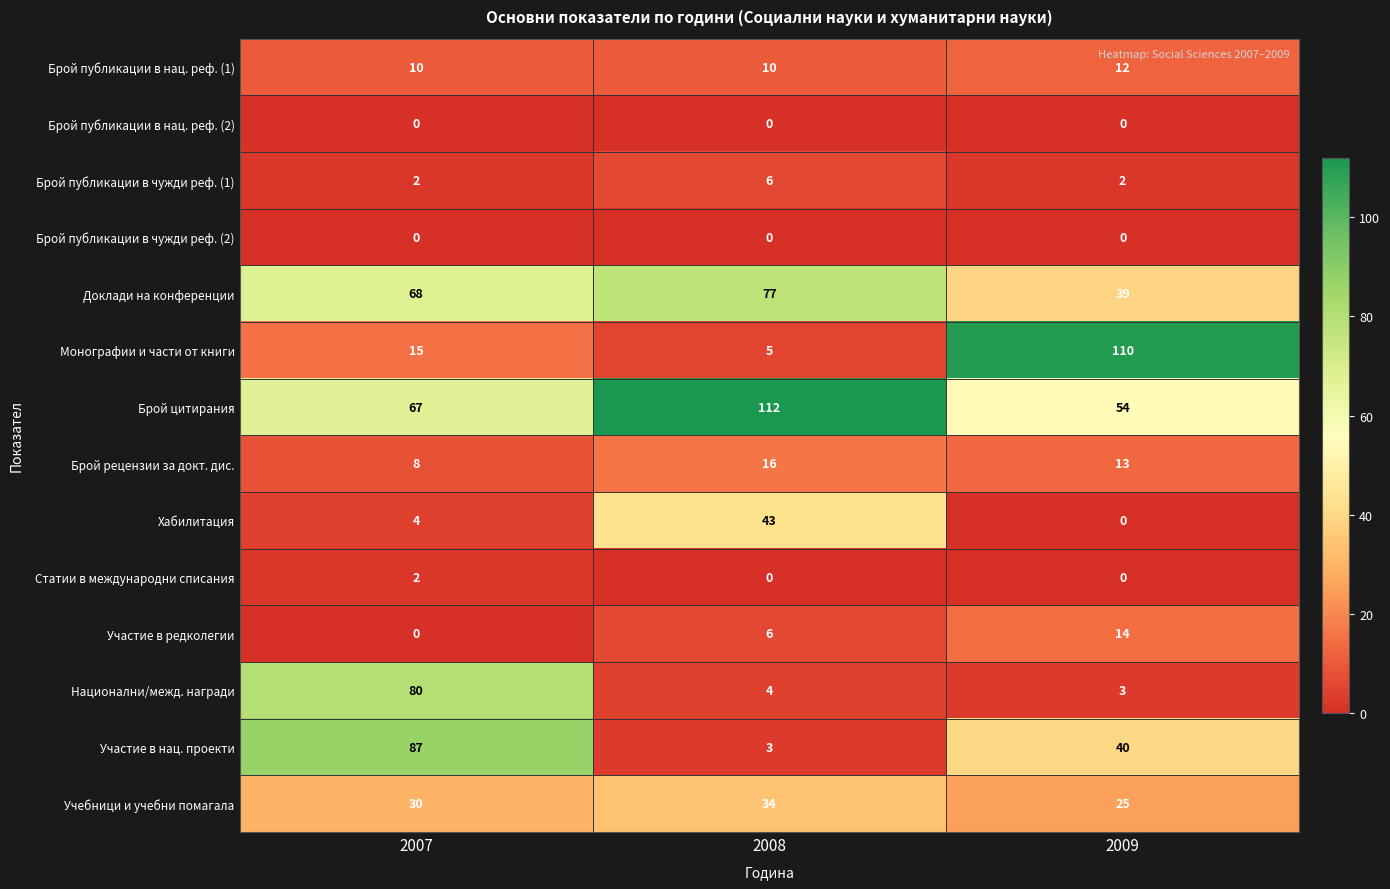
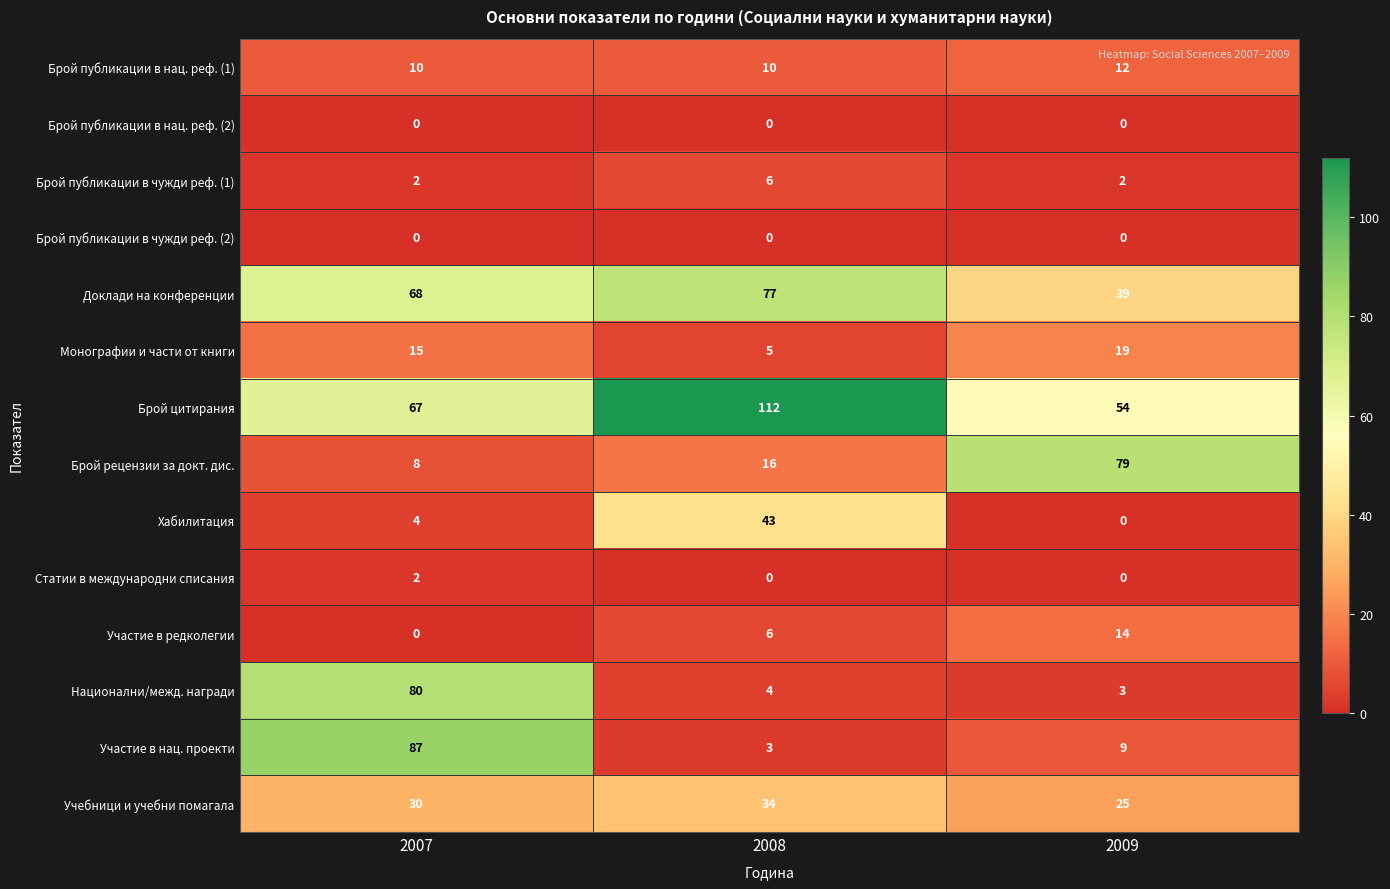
Монографии и части от книги, 2009: 110 -> 19
Брой рецензии за докт. дис., 2009: 13 -> 79
Участие в нац. проекти, 2009: 40 -> 9
